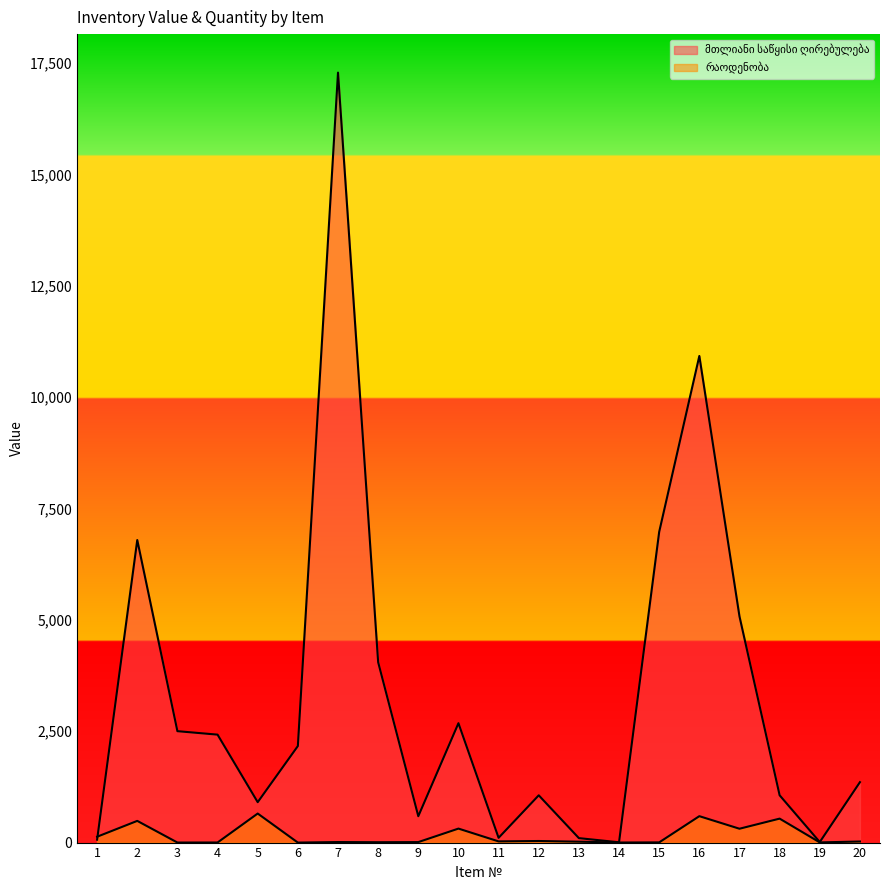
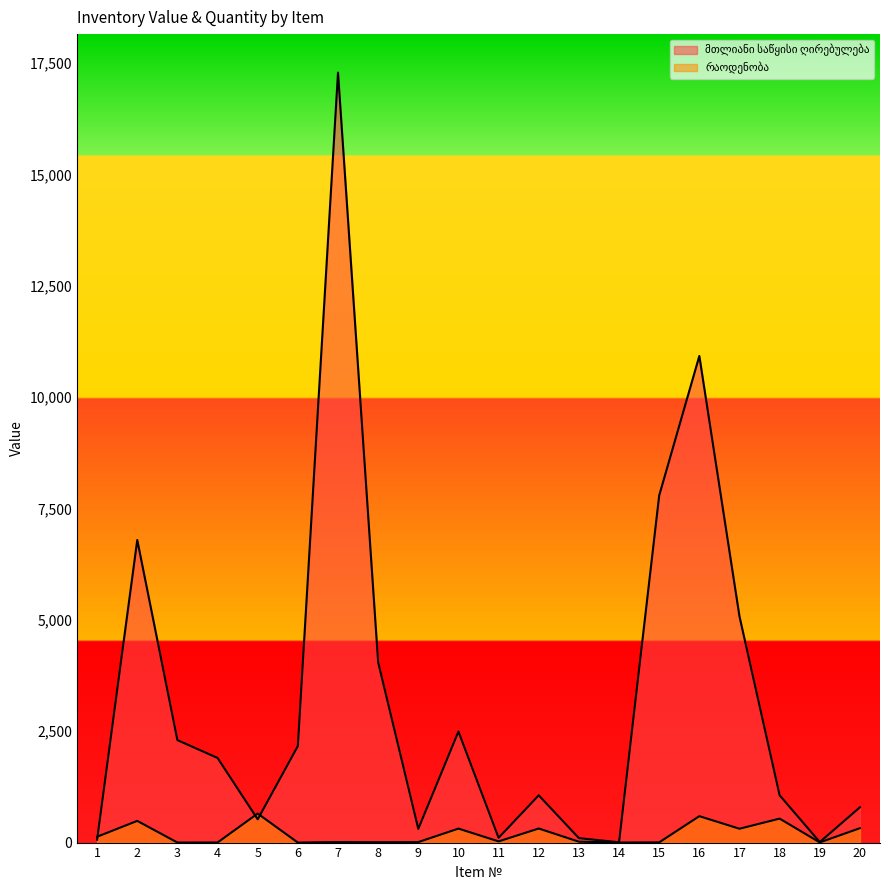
მთლიანი საწყისი ღირებულება, 3: 2,500 -> 2,300
მთლიანი საწყისი ღირებულება, 4: 2,400 -> 1,900
მთლიანი საწყისი ღირებულება, 5: 900 -> 500
მთლიანი საწყისი ღირებულება, 9: 600 -> 300
მთლიანი საწყისი ღირებულება, 10: 2,700 -> 2,500
რაოდენობა, 12: 0 -> 300
მთლიანი საწყისი ღირებულება, 15: 7,000 -> 7,800
მთლიანი საწყისი ღირებულება, 20: 1,400 -> 800
რაოდენობა, 20: 0 -> 300
